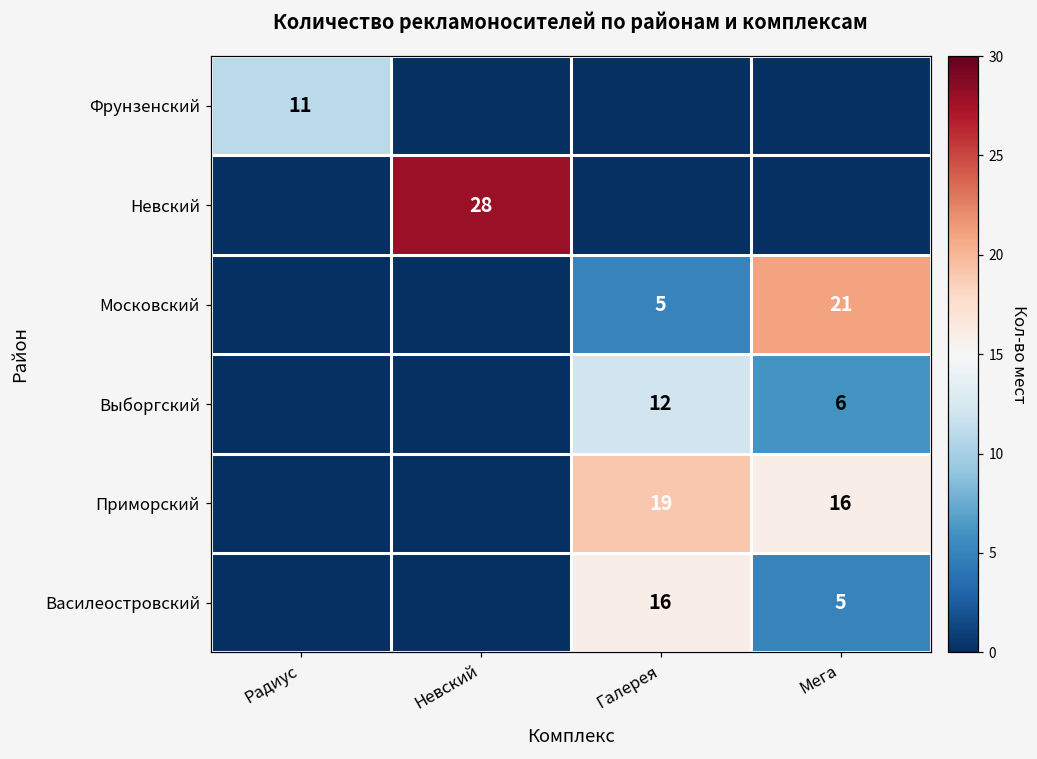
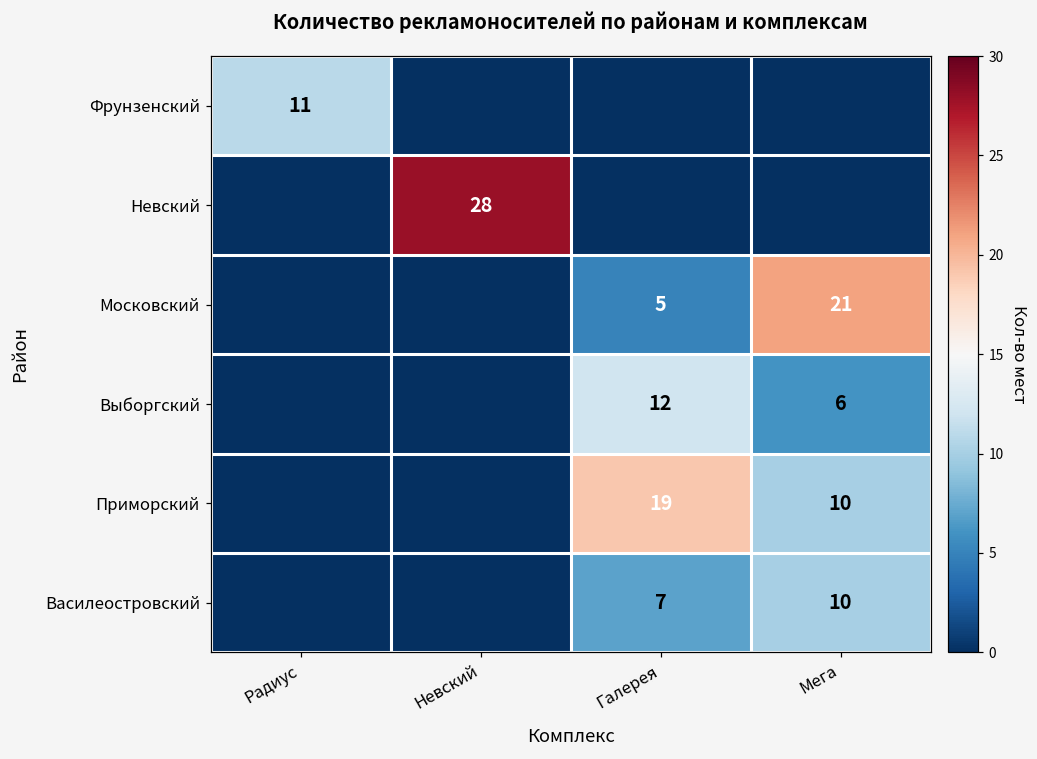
Приморский, Мега: 16 -> 10
Василеостровский, Галерея: 16 -> 7
Василеостровский, Мега: 5 -> 10
